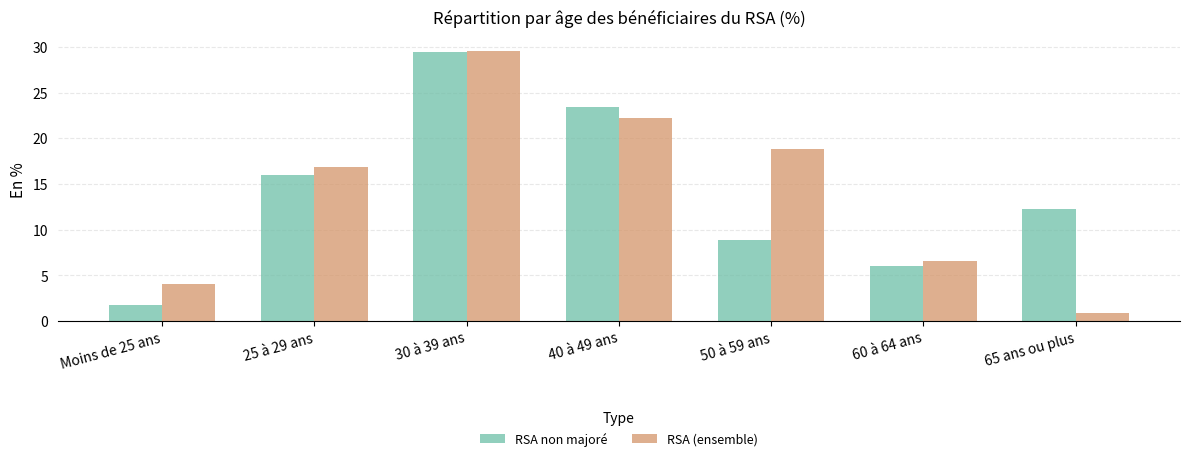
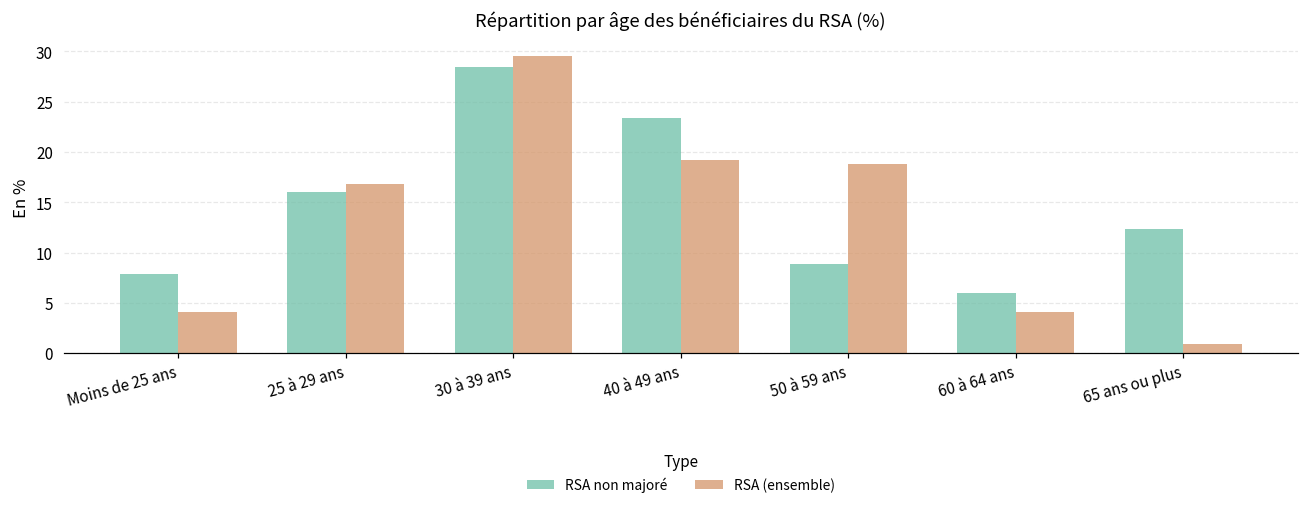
RSA non majoré, Moins de 25 ans: 2 -> 8
RSA non majoré, 30 à 39 ans: 29 -> 28
RSA (ensemble), 40 à 49 ans: 22 -> 19
RSA (ensemble), 60 à 64 ans: 7 -> 4
